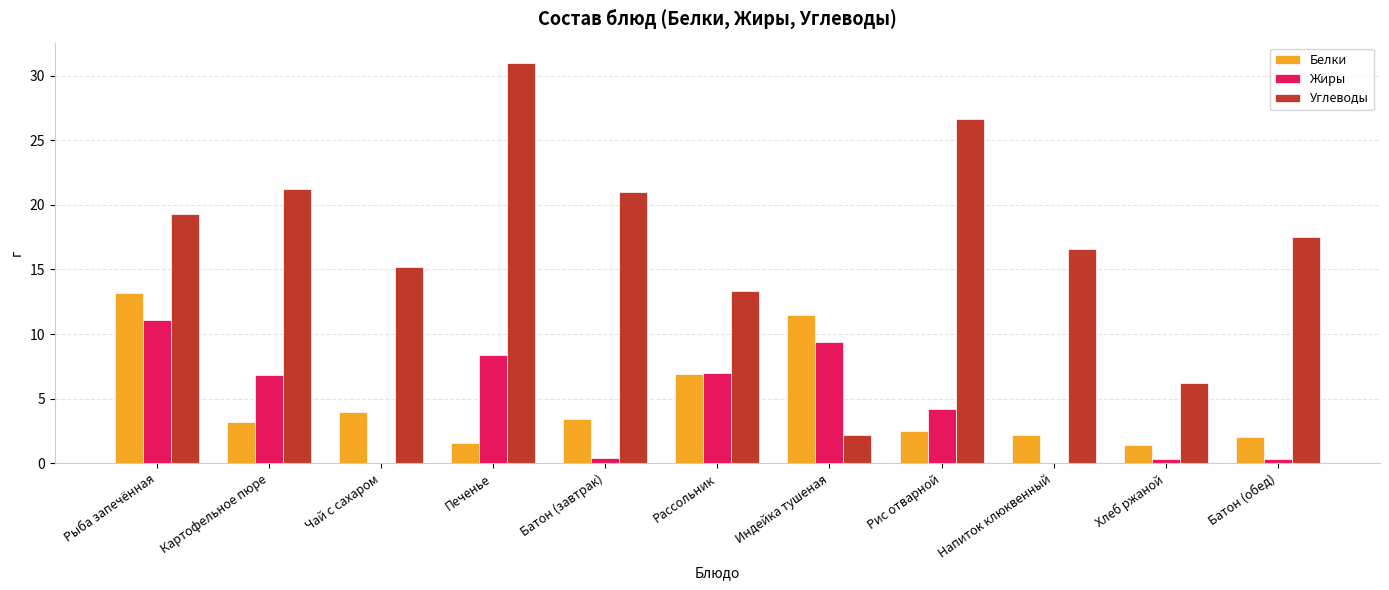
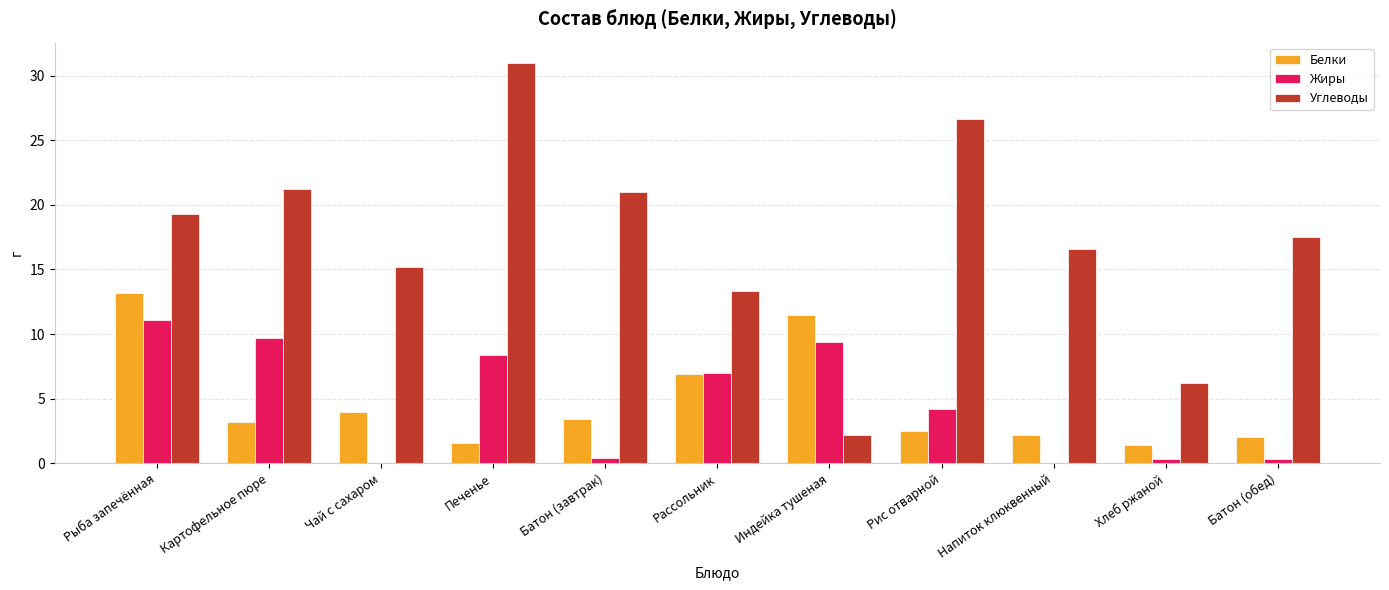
Жиры, Картофельное пюре: 6.8 -> 9.7
